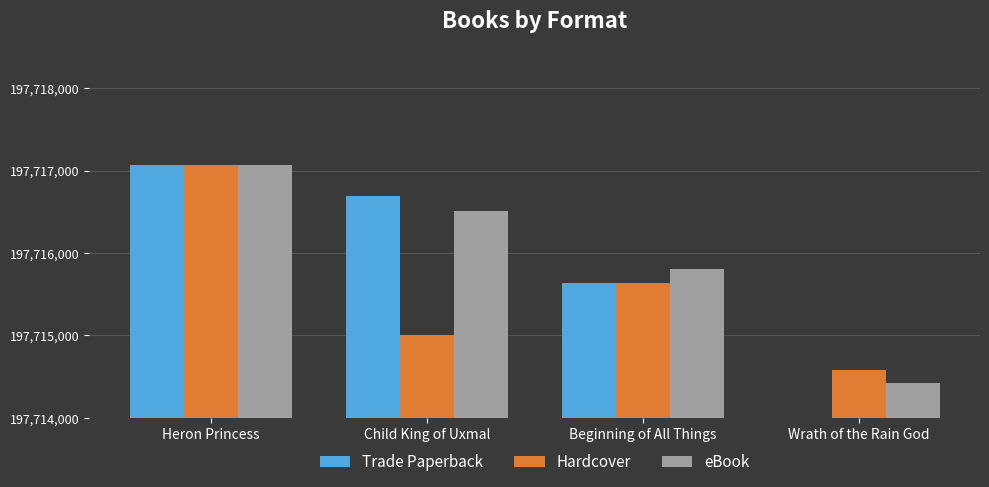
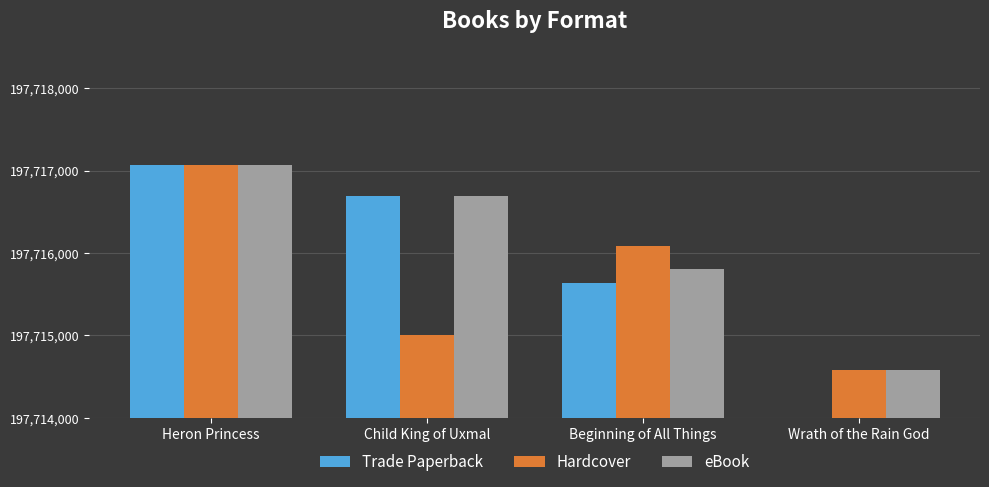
eBook, Child King of Uxmal: 197,716,500 -> 197,716,700
Hardcover, Beginning of All Things: 197,715,600 -> 197,716,100
eBook, Wrath of the Rain God: 197,714,400 -> 197,714,600
